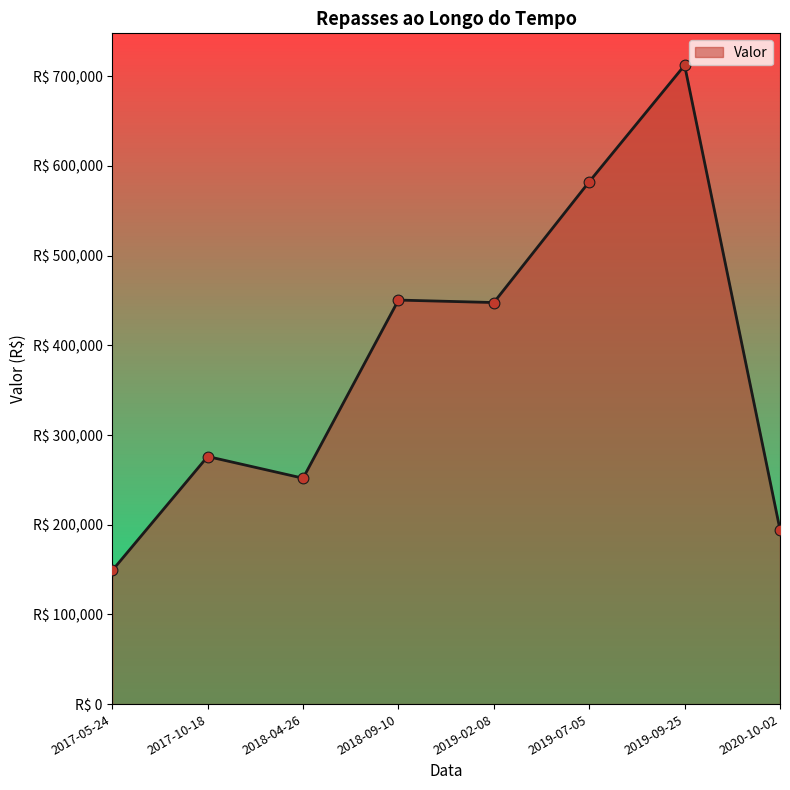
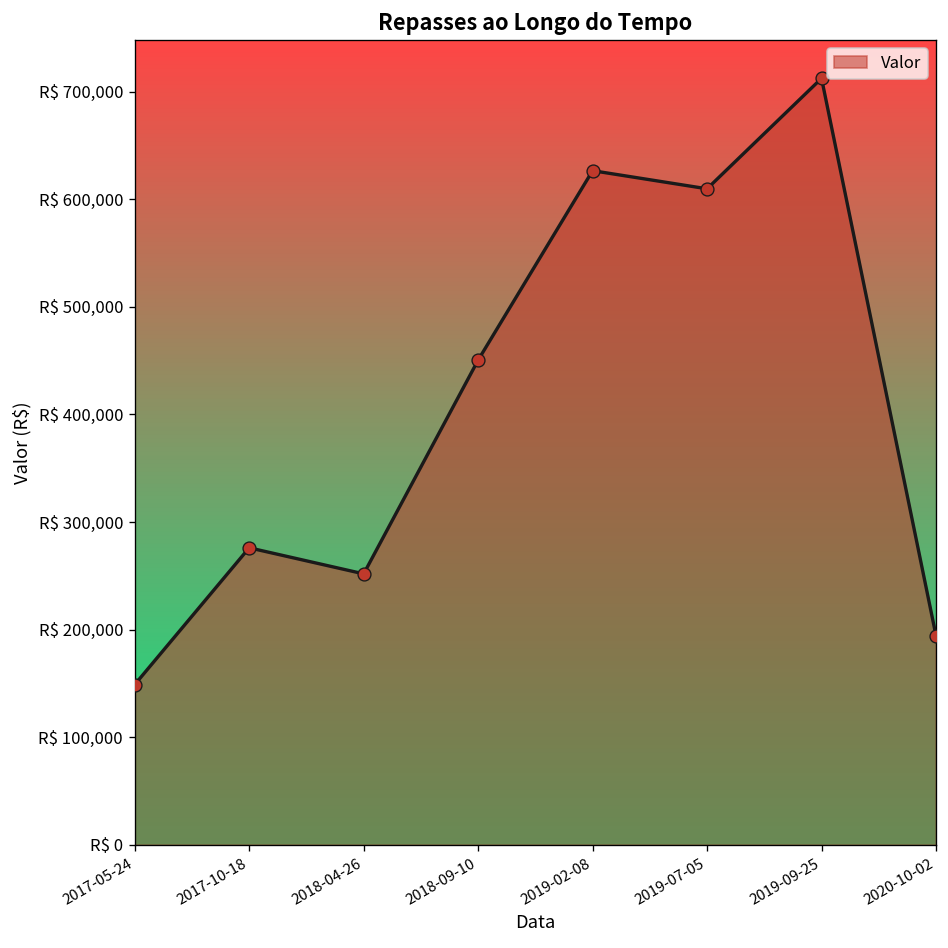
2019-02-08: R$ 450,000 -> R$ 630,000
2019-07-05: R$ 580,000 -> R$ 610,000
